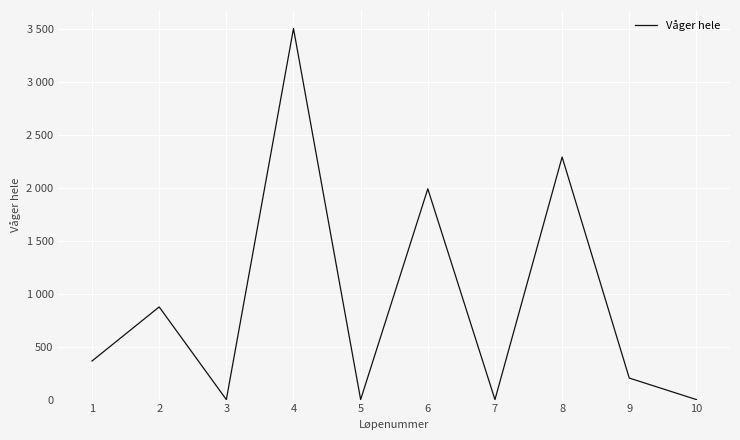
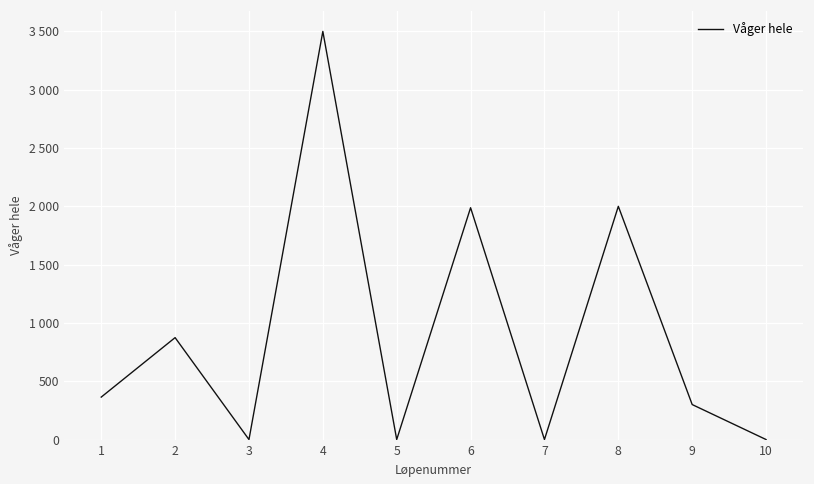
8: 2290 -> 2000
9: 200 -> 300
